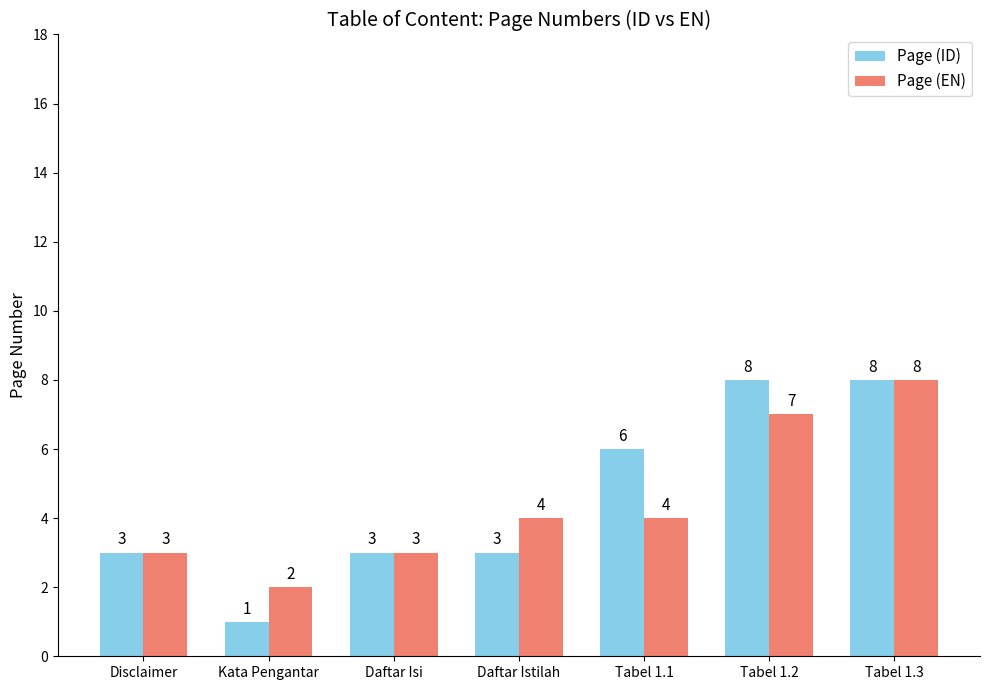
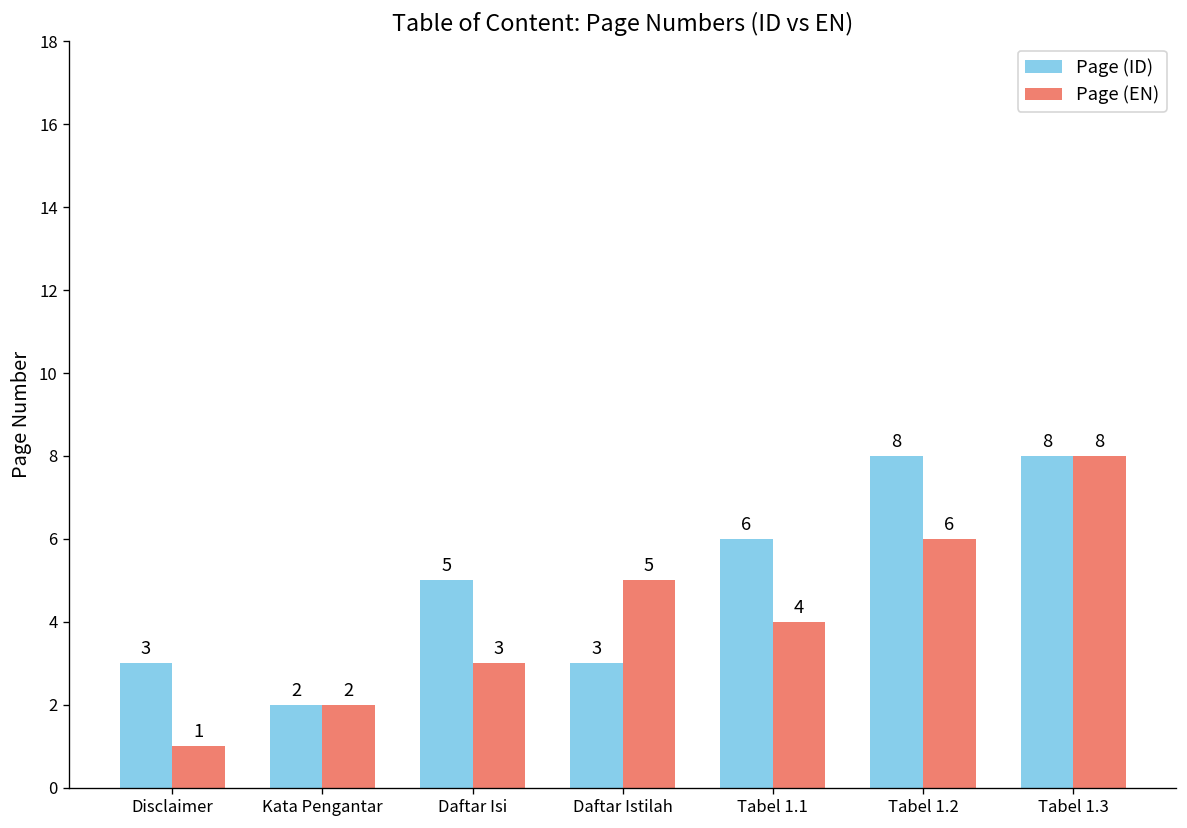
Page (EN), Disclaimer: 3 -> 1
Page (ID), Kata Pengantar: 1 -> 2
Page (ID), Daftar Isi: 3 -> 5
Page (EN), Daftar Istilah: 4 -> 5
Page (EN), Tabel 1.2: 7 -> 6
